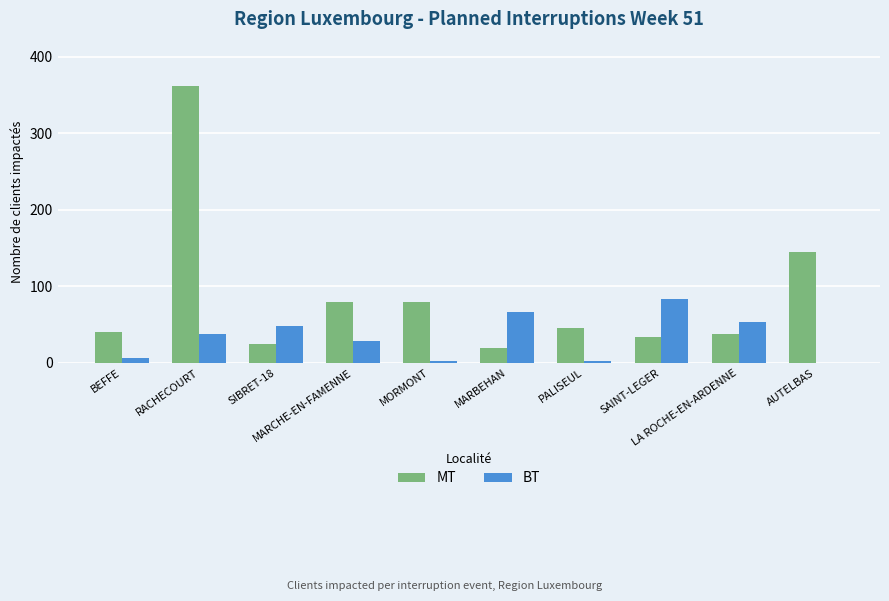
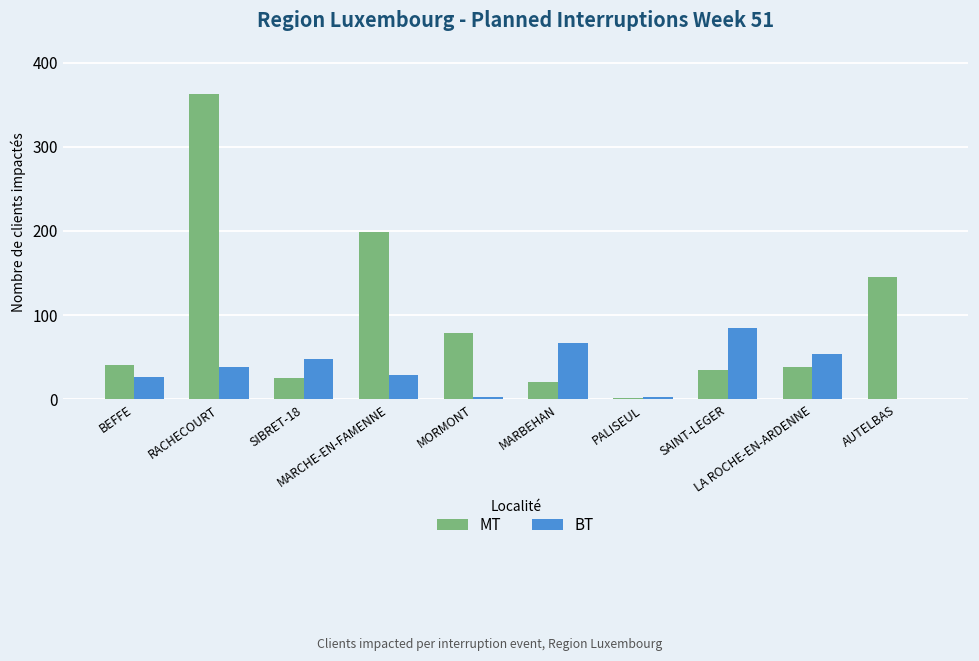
BT, BEFFE: 10 -> 30
MT, MARCHE-EN-FAMENNE: 80 -> 200
MT, PALISEUL: 50 -> 0
